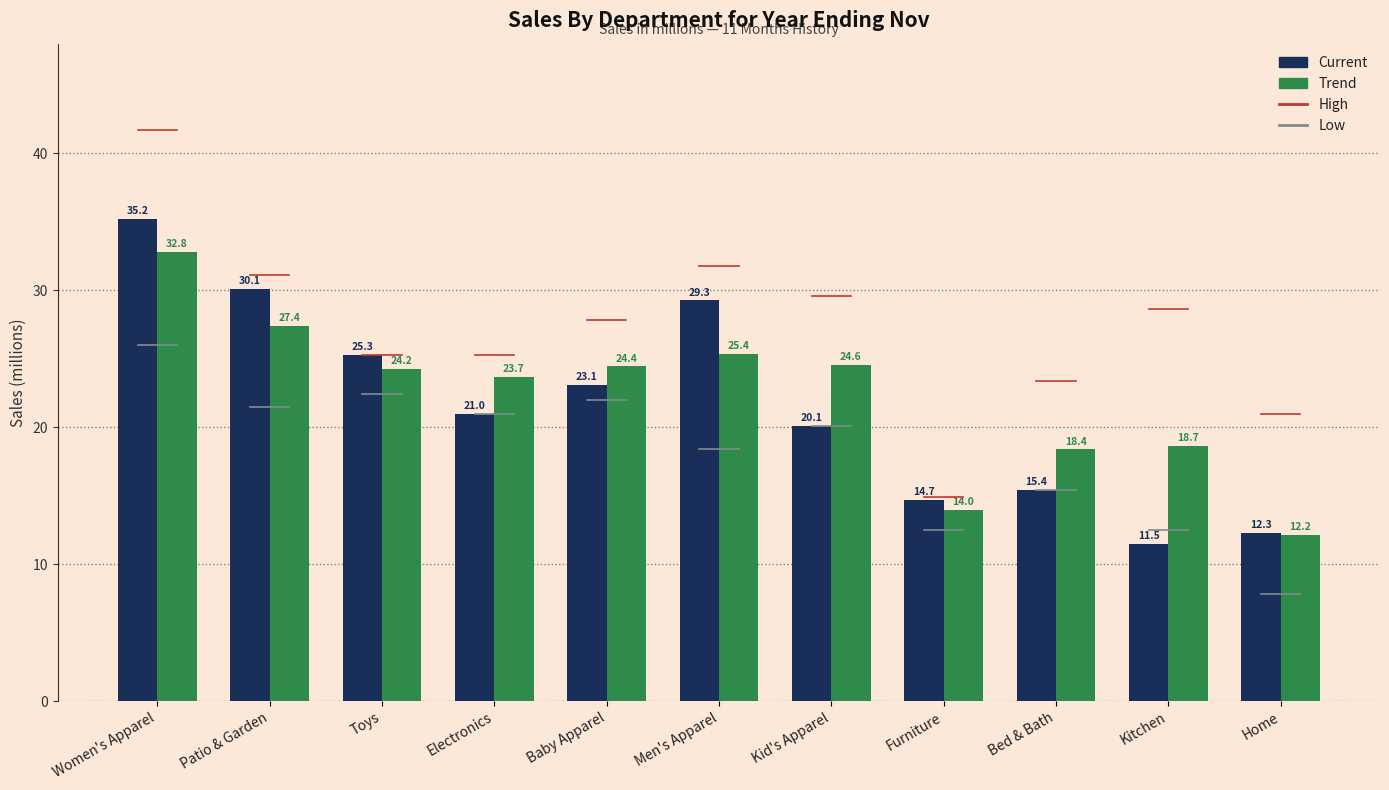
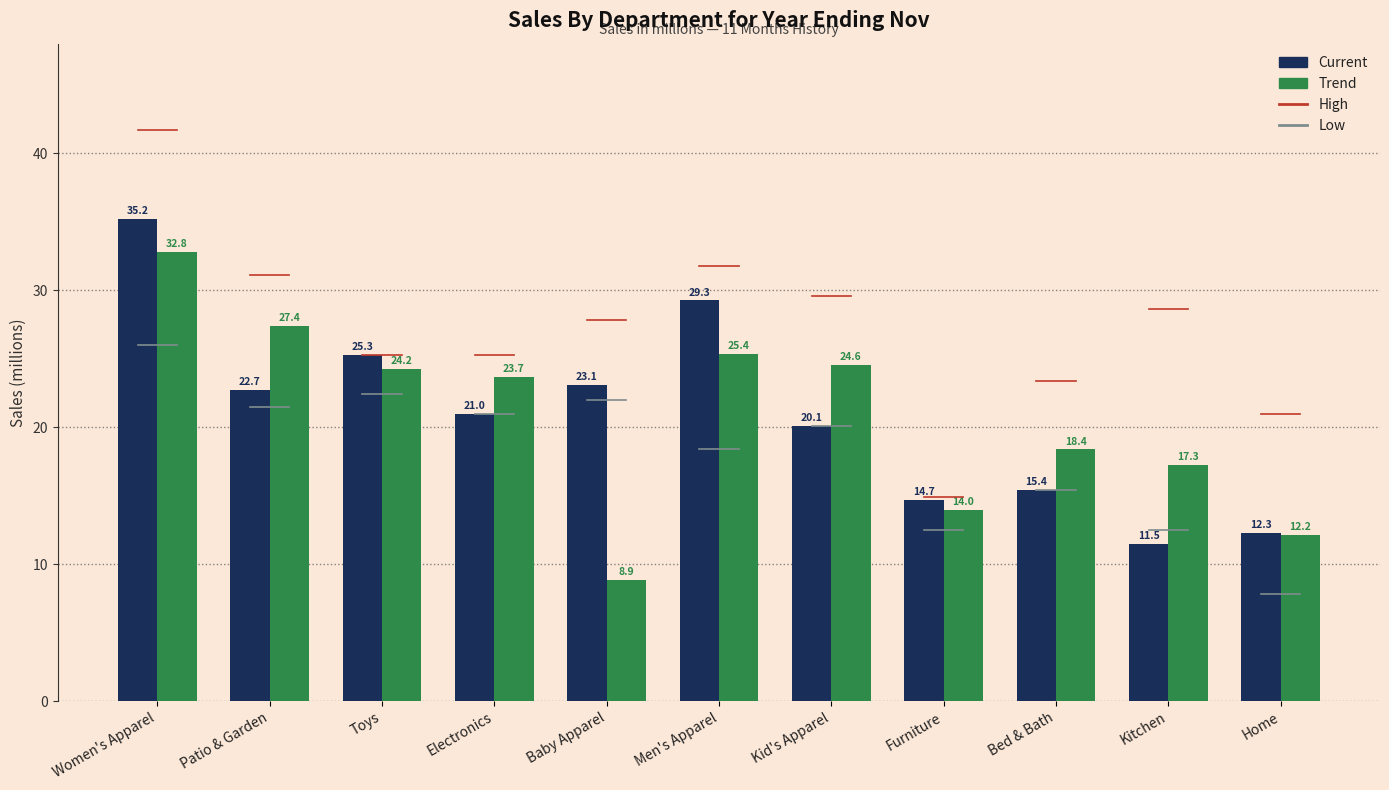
Current, Patio & Garden: 30.1 -> 22.7
Trend, Baby Apparel: 24.4 -> 8.9
Trend, Kitchen: 18.7 -> 17.3
